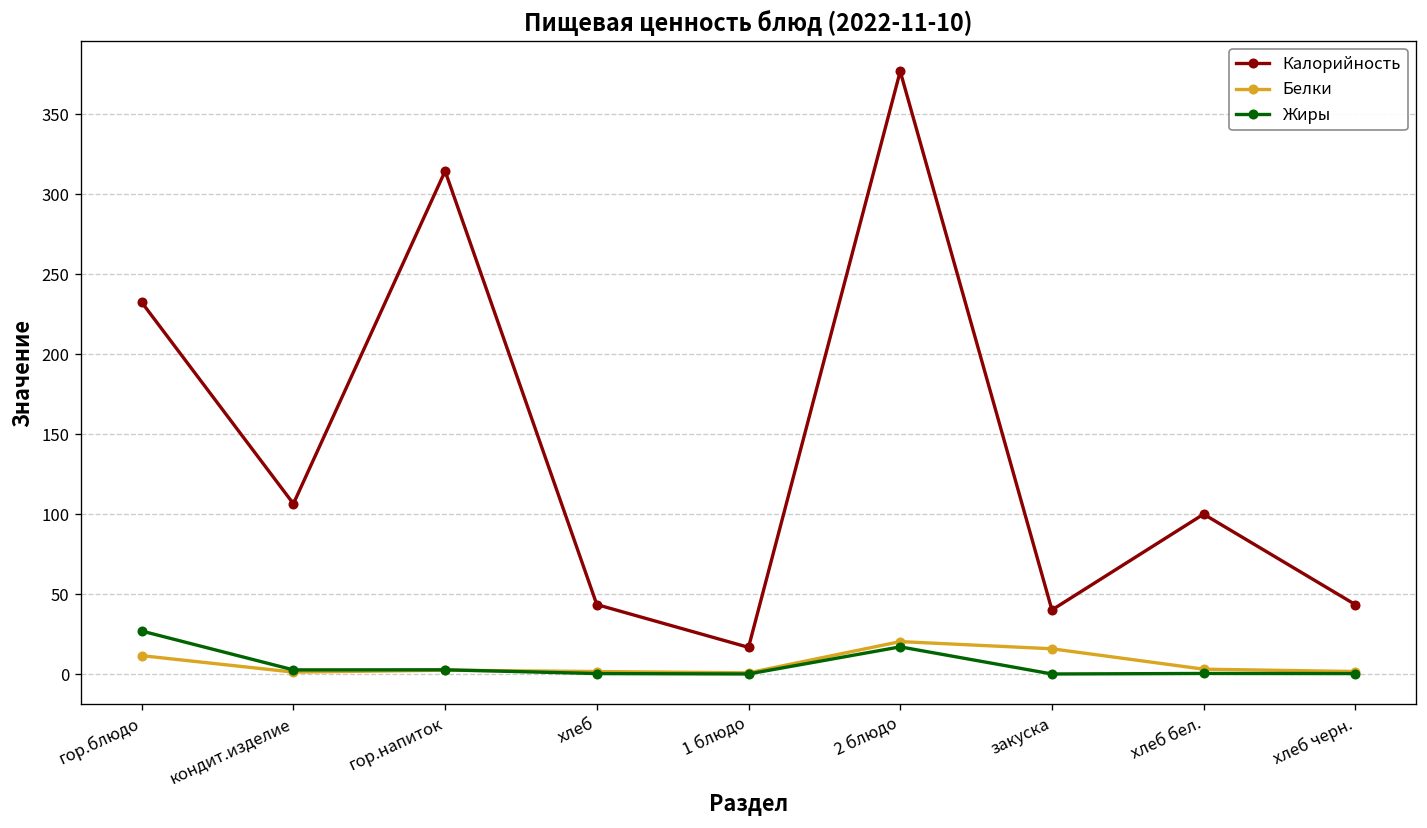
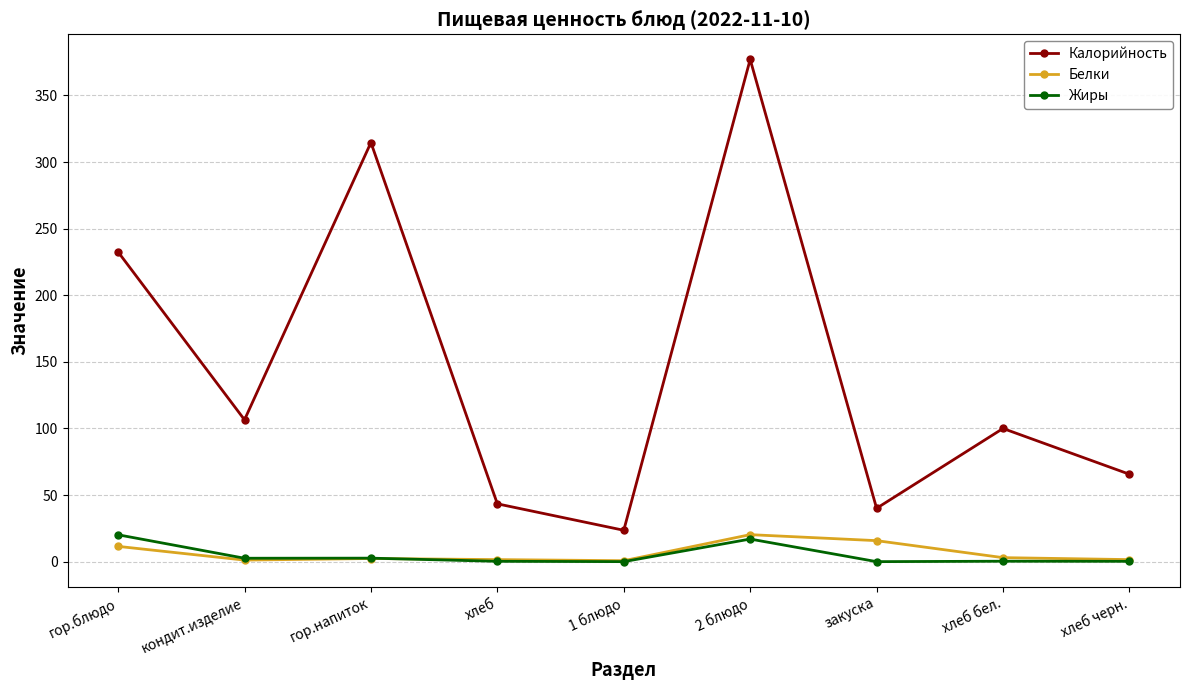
Жиры, гор.блюдо: 27 -> 20
Калорийность, 1 блюдо: 17 -> 24
Калорийность, хлеб черн.: 43 -> 66
